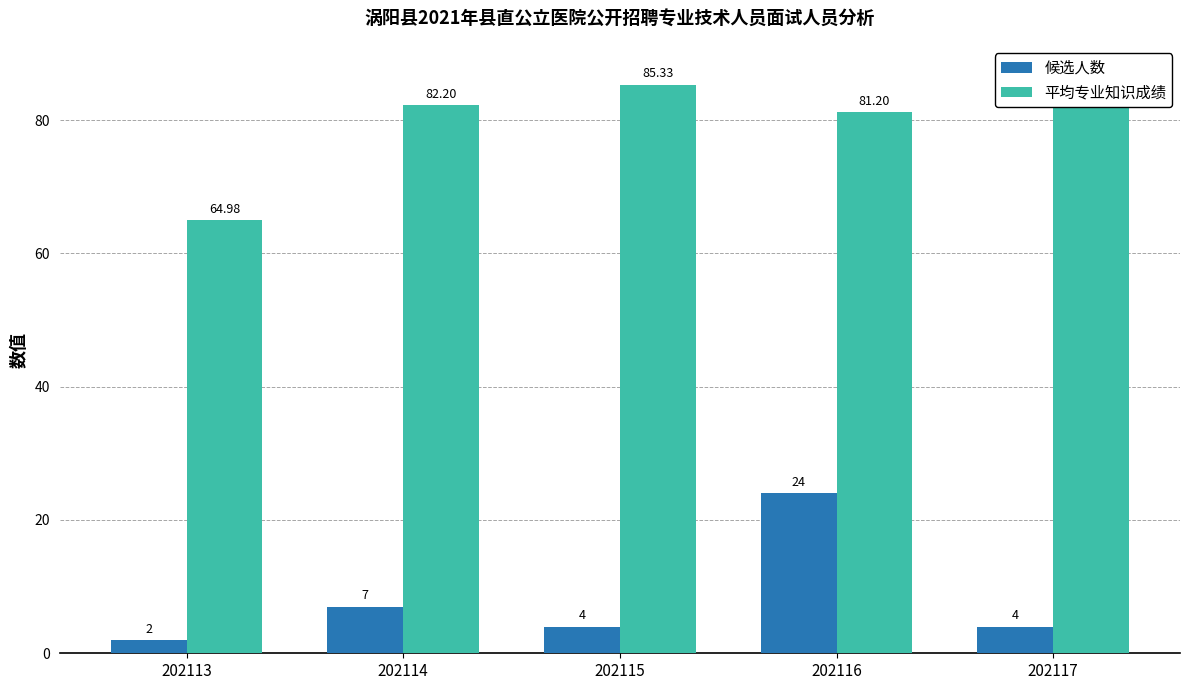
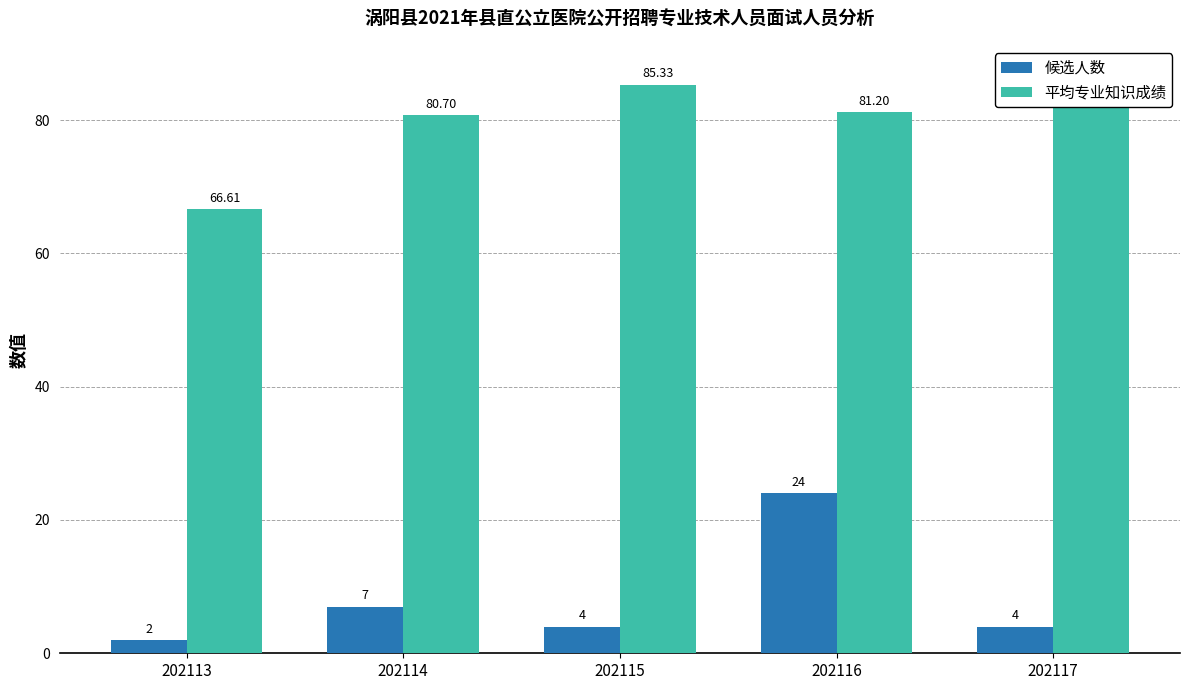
平均专业知识成绩, 202113: 64.98 -> 66.61
平均专业知识成绩, 202114: 82.20 -> 80.70
